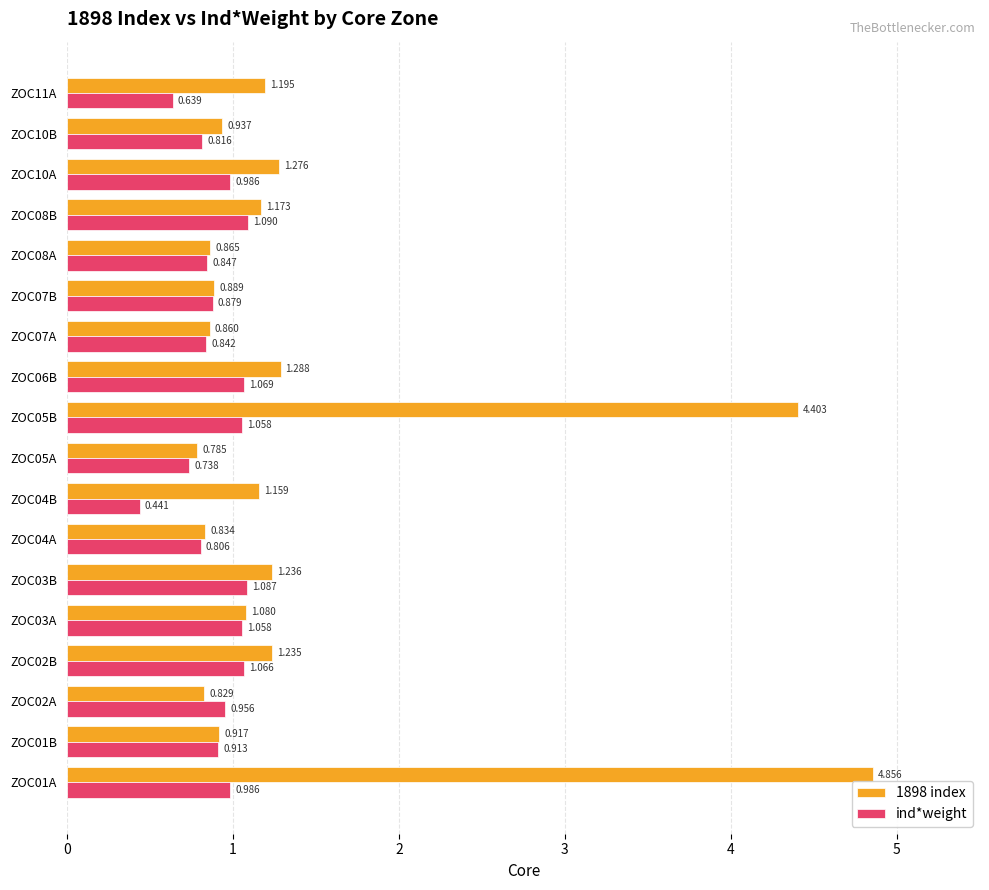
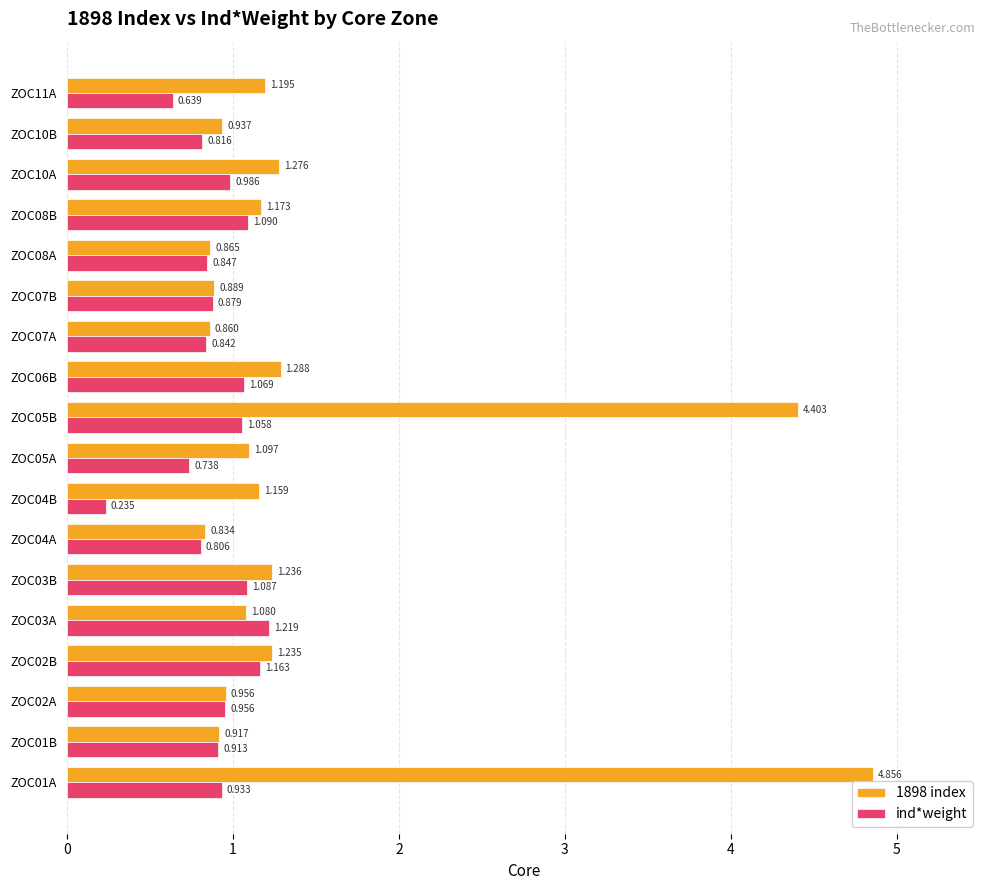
1898 index, ZOC05A: 0.785 -> 1.097
ind*weight, ZOC04B: 0.441 -> 0.235
ind*weight, ZOC03A: 1.058 -> 1.219
ind*weight, ZOC02B: 1.066 -> 1.163
1898 index, ZOC02A: 0.829 -> 0.956
ind*weight, ZOC01A: 0.986 -> 0.933
